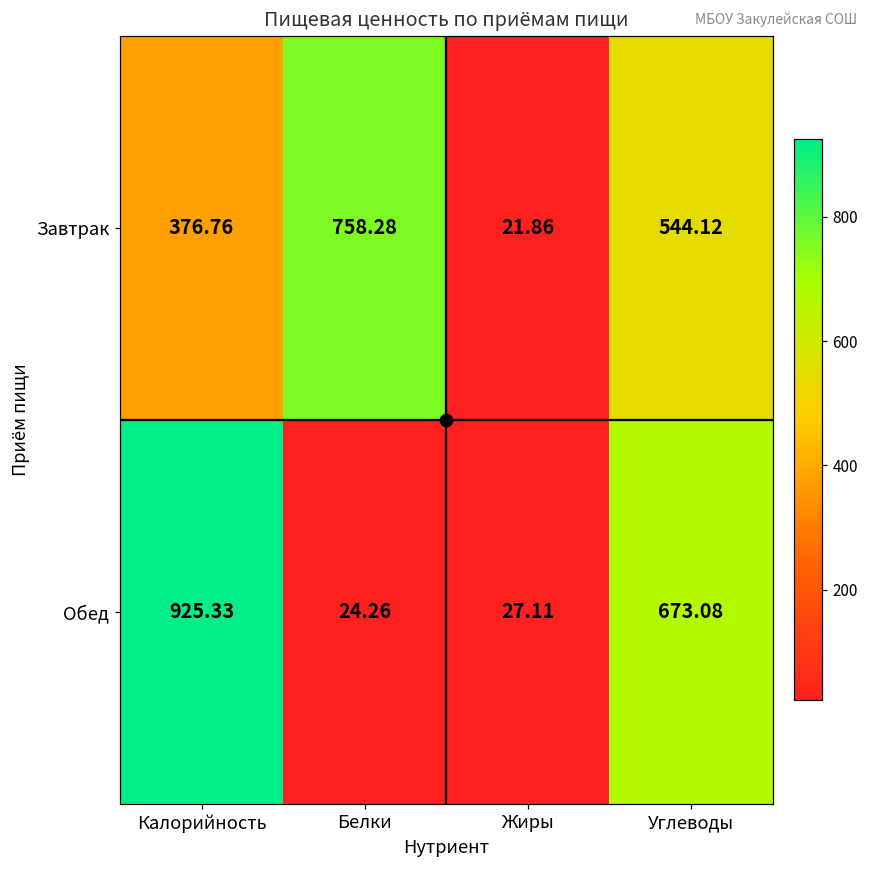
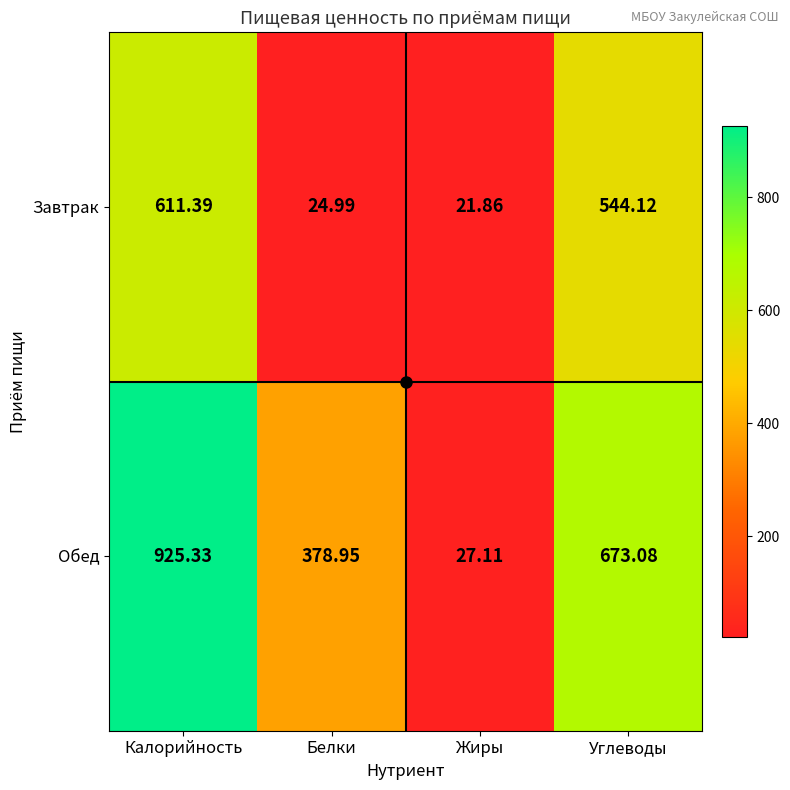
Завтрак, Калорийность: 376.76 -> 611.39
Завтрак, Белки: 758.28 -> 24.99
Обед, Белки: 24.26 -> 378.95
